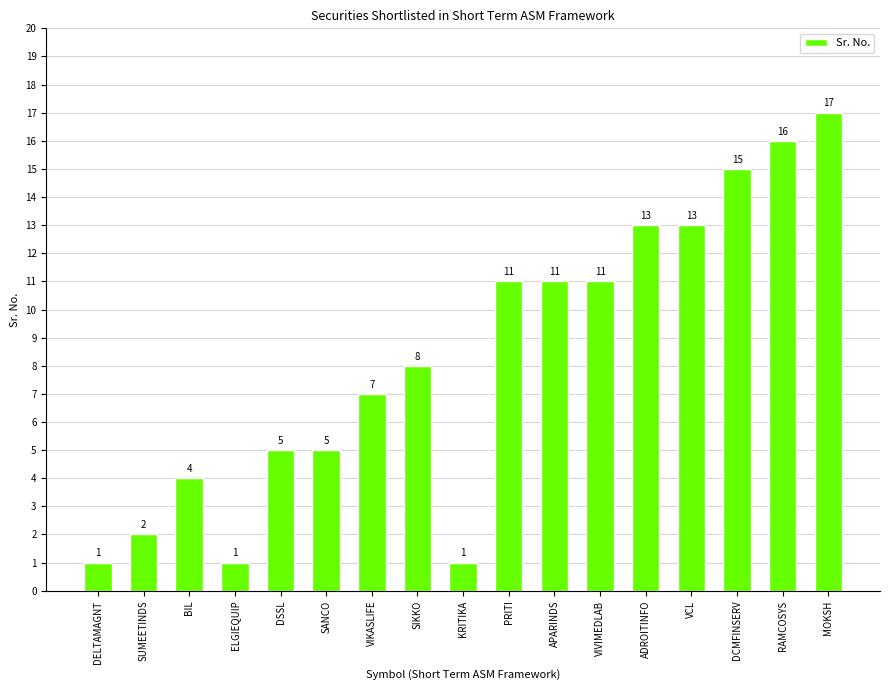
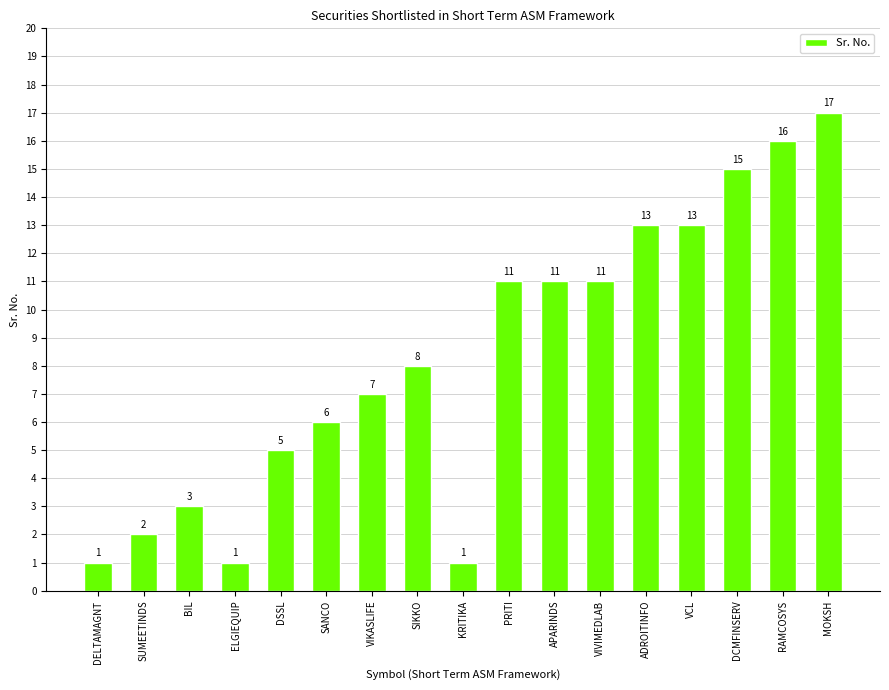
BIL: 4 -> 3
SANCO: 5 -> 6
